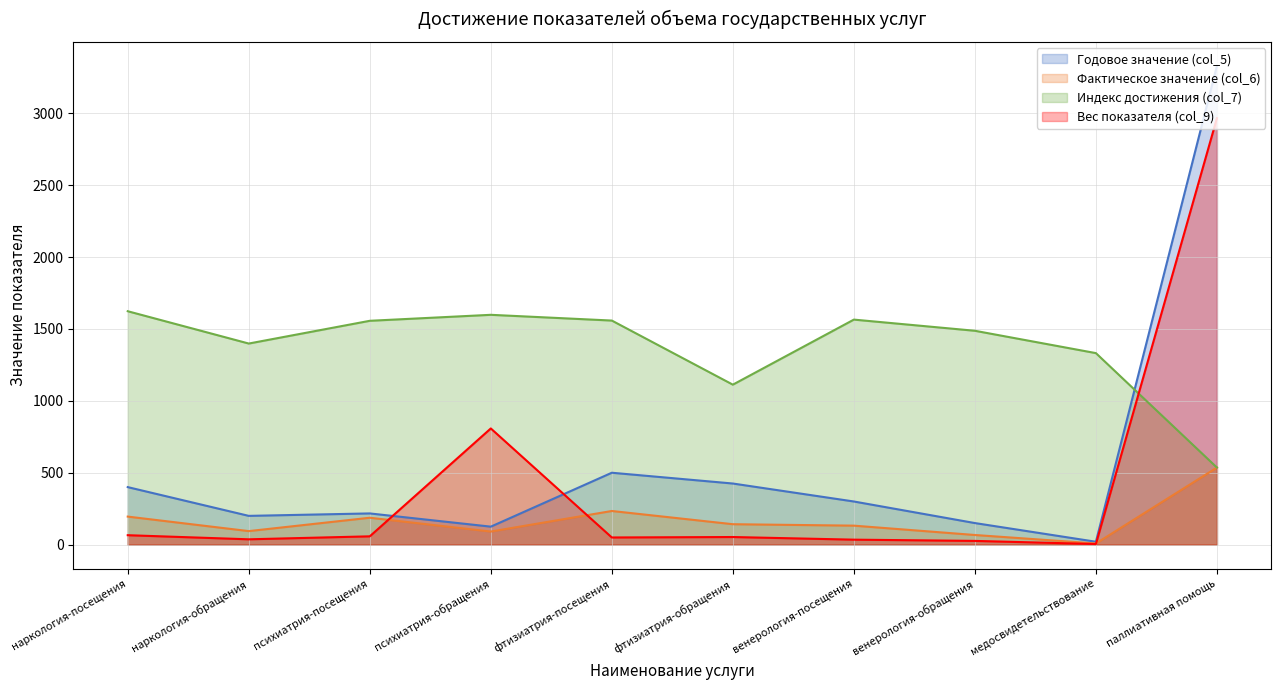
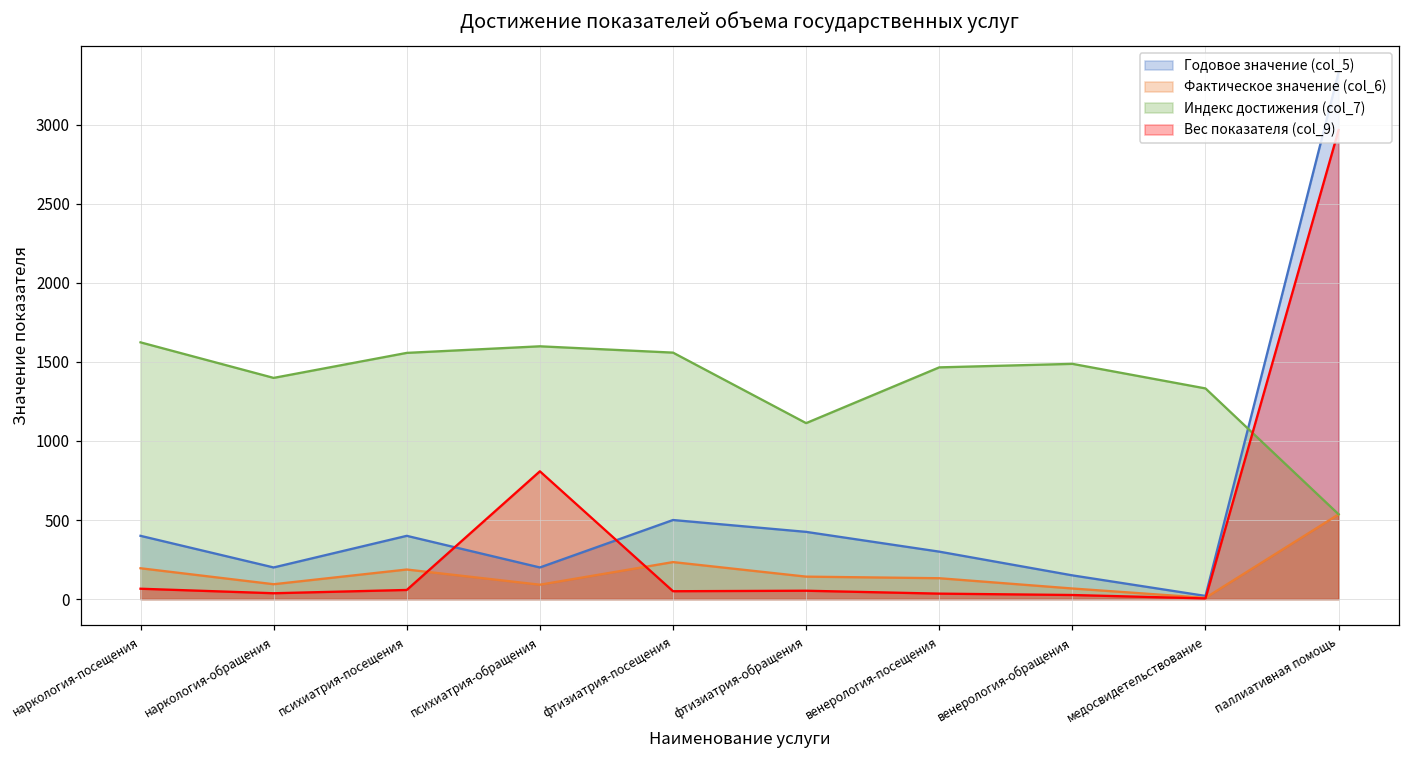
Годовое значение (col_5), психиатрия-посещения: 220 -> 400
Годовое значение (col_5), психиатрия-обращения: 130 -> 200
Индекс достижения (col_7), венерология-посещения: 1570 -> 1470
